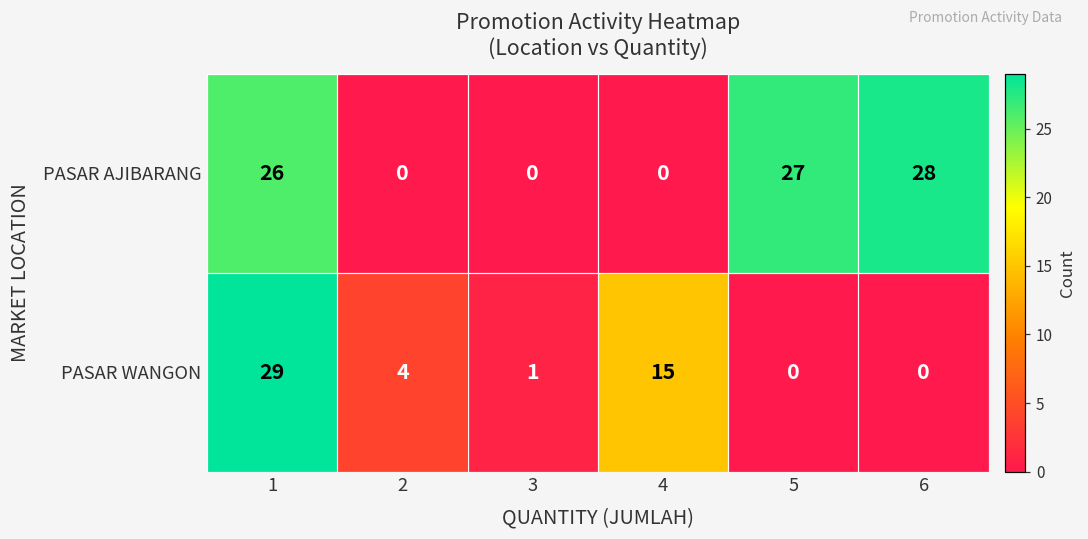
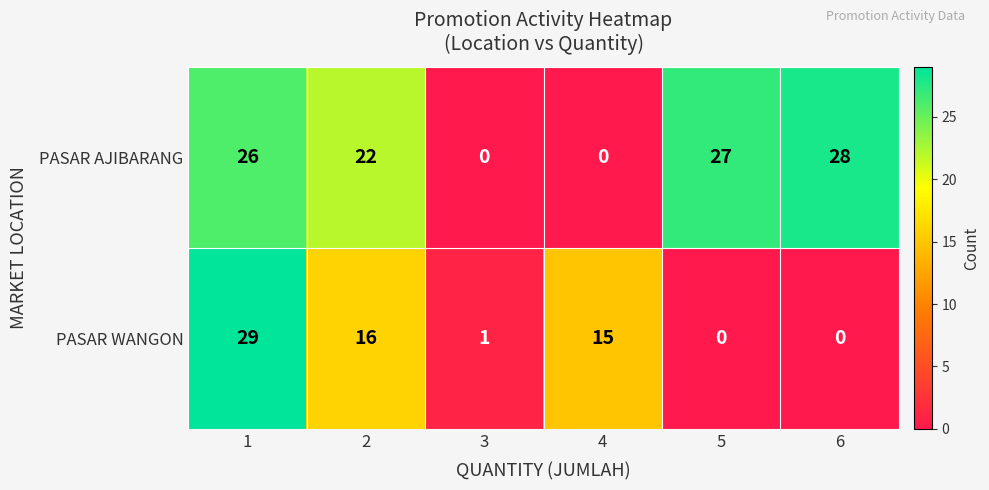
PASAR AJIBARANG, 2: 0 -> 22
PASAR WANGON, 2: 4 -> 16
